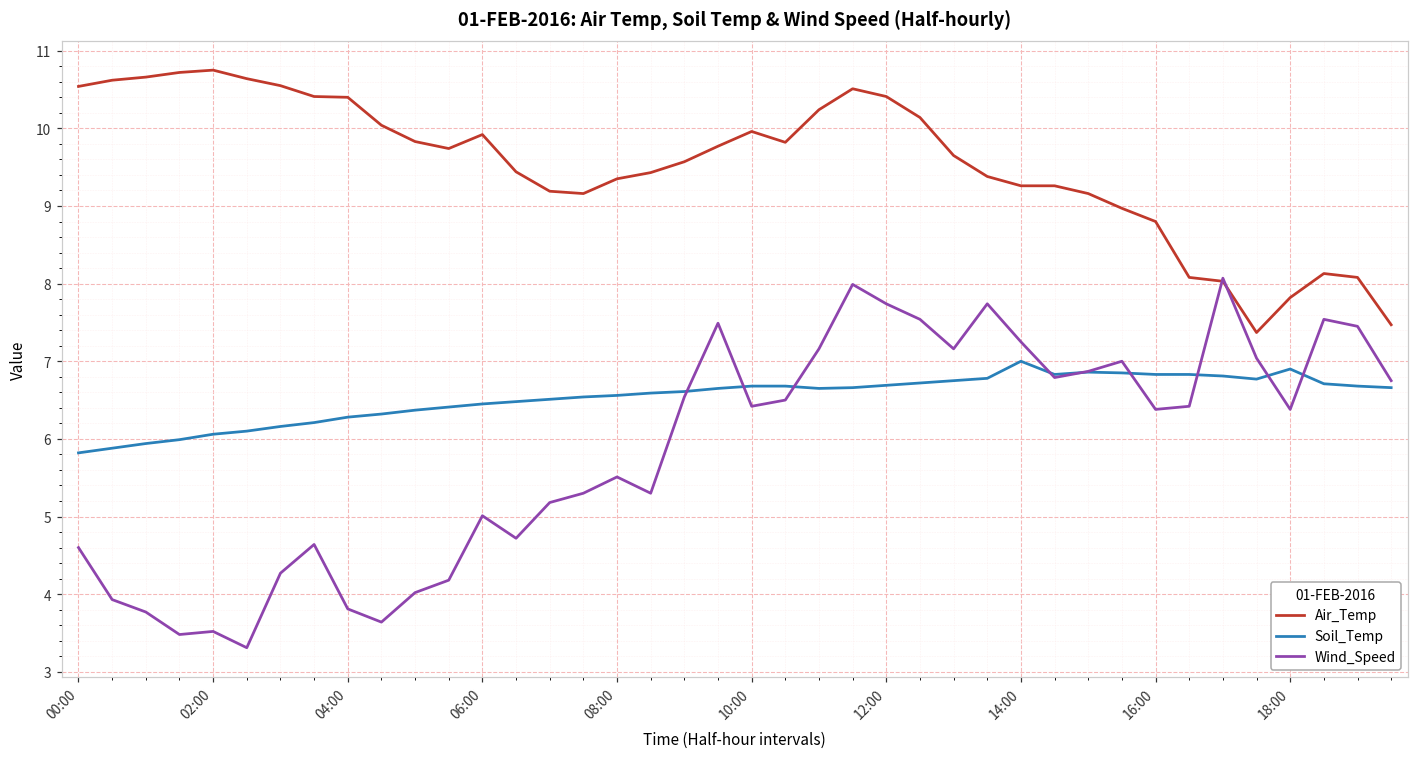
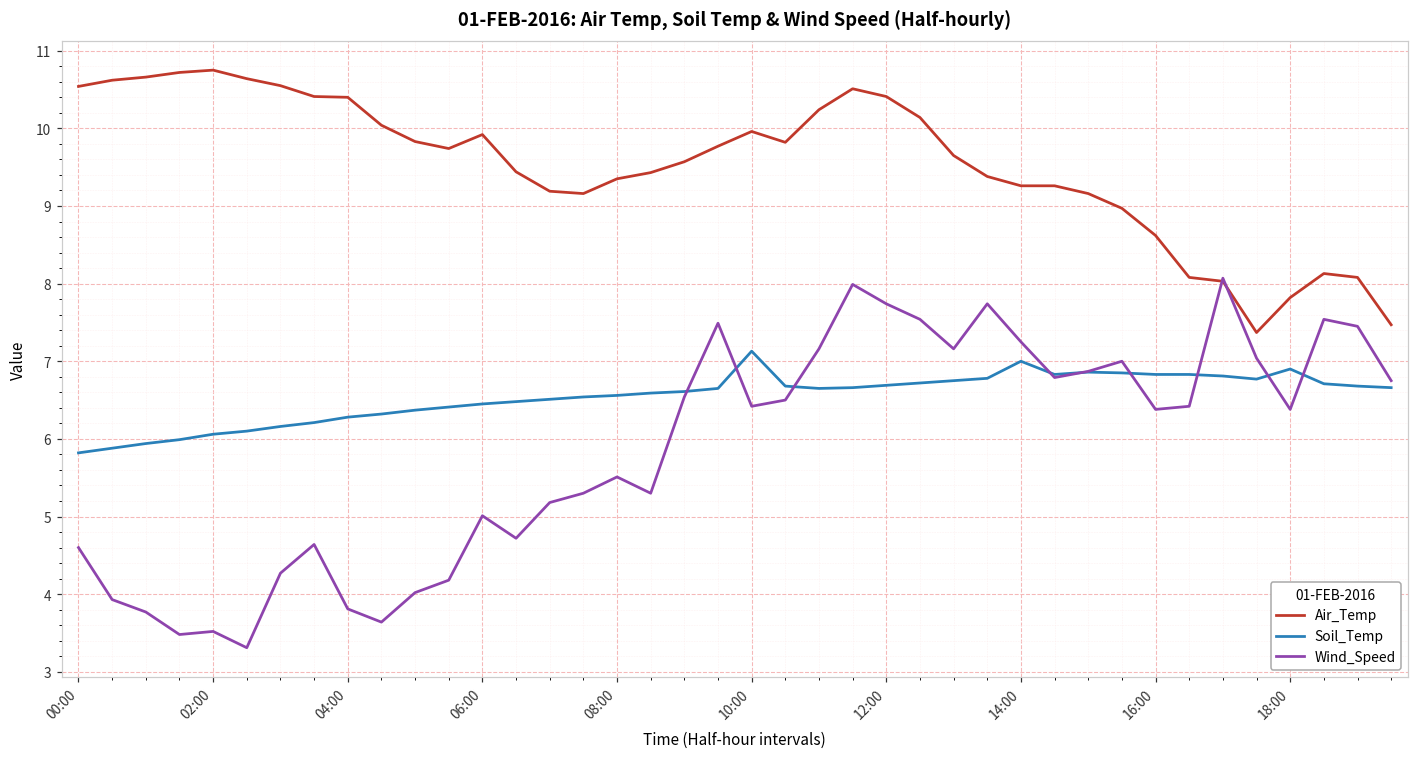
Soil_Temp, 10:00: 6.7 -> 7.1
Air_Temp, 16:00: 8.8 -> 8.6
